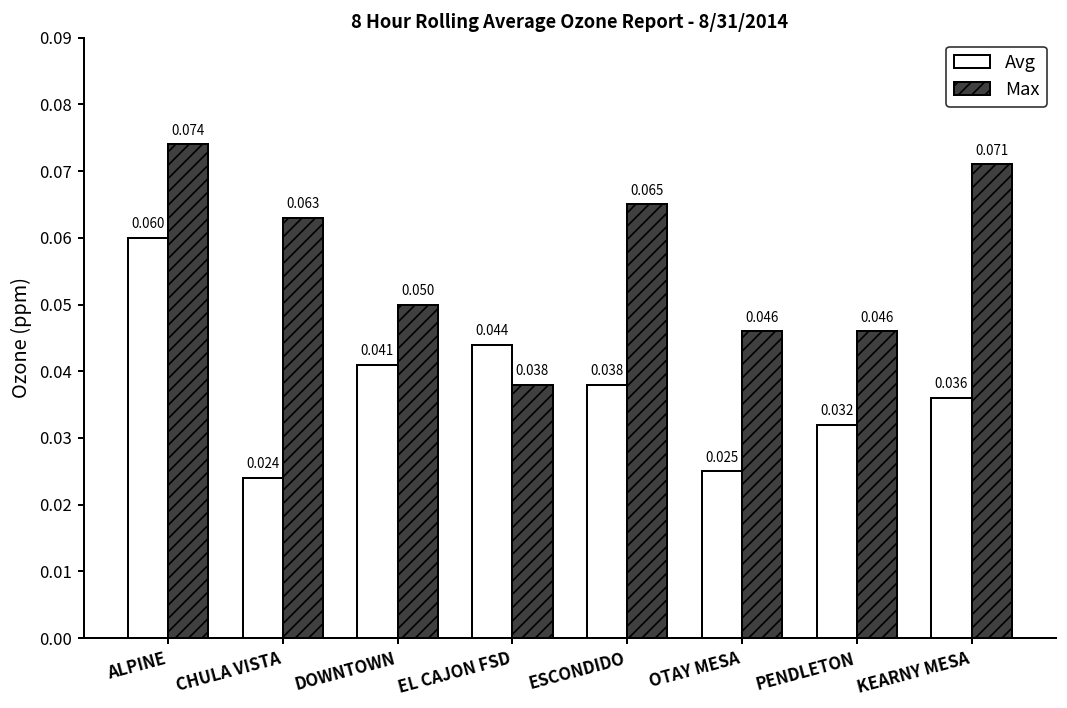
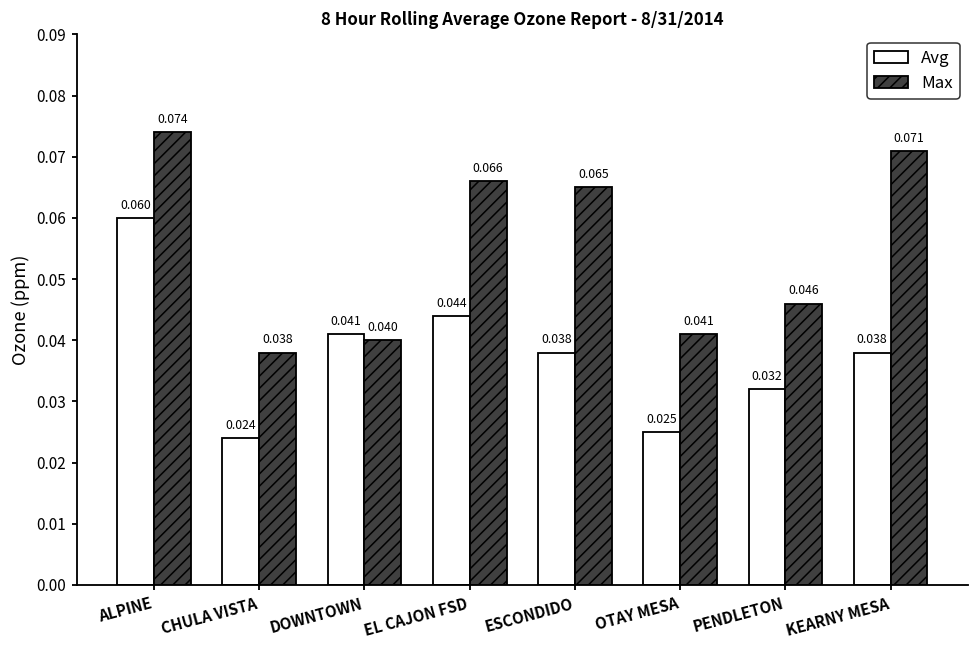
Max, CHULA VISTA: 0.063 -> 0.038
Max, DOWNTOWN: 0.050 -> 0.040
Max, EL CAJON FSD: 0.038 -> 0.066
Max, OTAY MESA: 0.046 -> 0.041
Avg, KEARNY MESA: 0.036 -> 0.038
